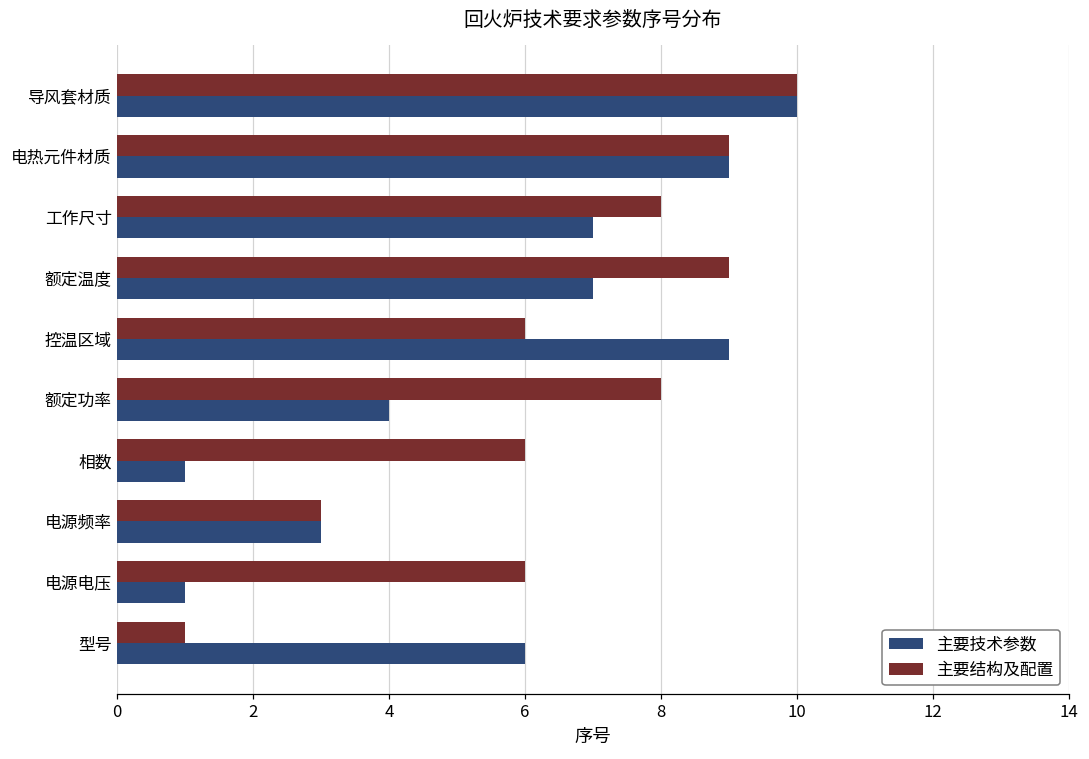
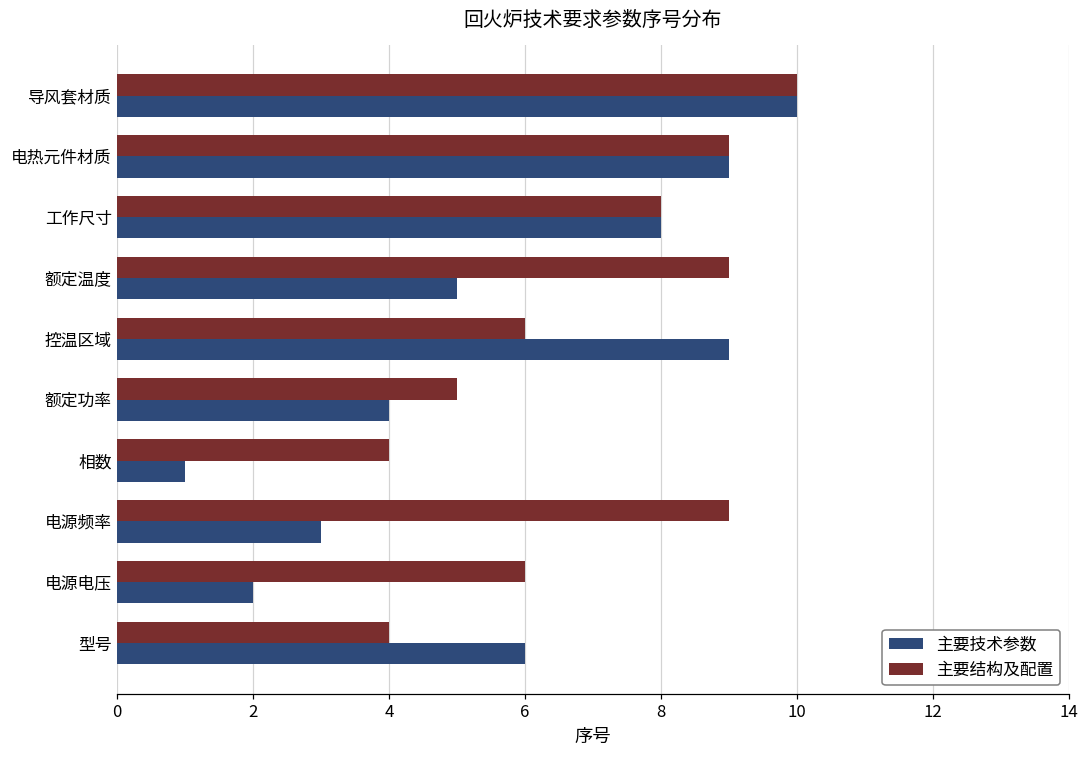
主要技术参数, 工作尺寸: 7 -> 8
主要技术参数, 额定温度: 7 -> 5
主要结构及配置, 额定功率: 8 -> 5
主要结构及配置, 相数: 6 -> 4
主要结构及配置, 电源频率: 3 -> 9
主要技术参数, 电源电压: 1 -> 2
主要结构及配置, 型号: 1 -> 4
